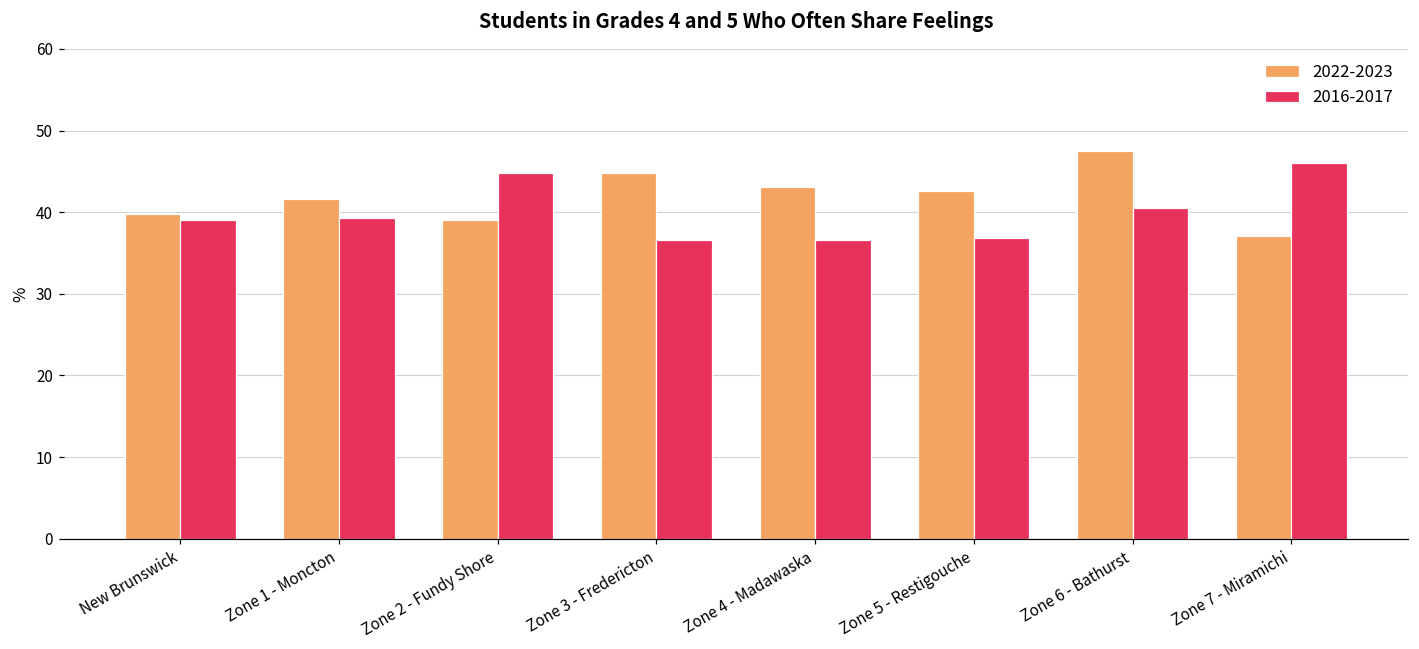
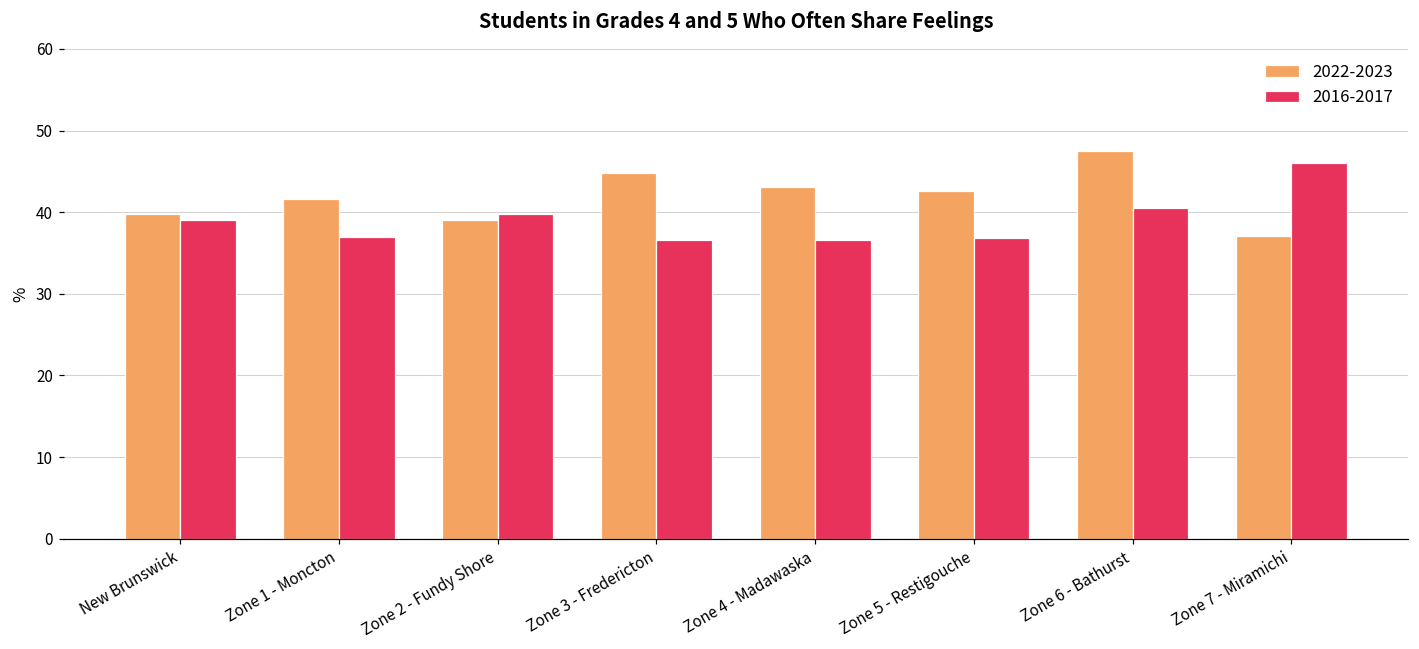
2016-2017, Zone 1 - Moncton: 39 -> 37
2016-2017, Zone 2 - Fundy Shore: 45 -> 40
